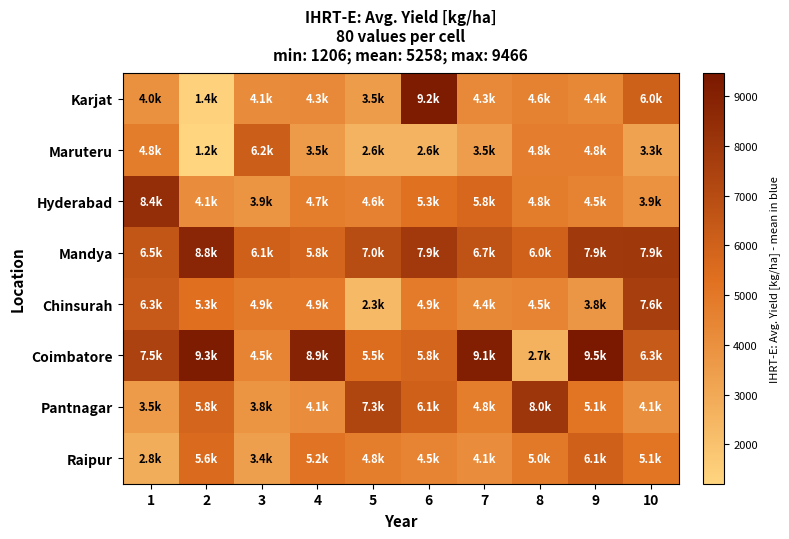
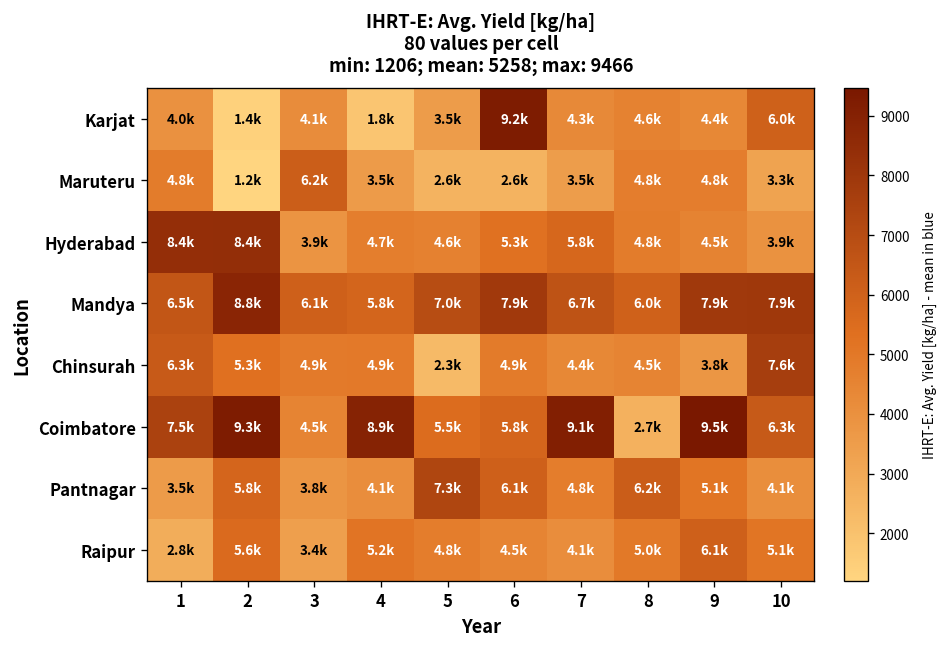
Karjat, 4: 4.3k -> 1.8k
Hyderabad, 2: 4.1k -> 8.4k
Pantnagar, 8: 8.0k -> 6.2k
